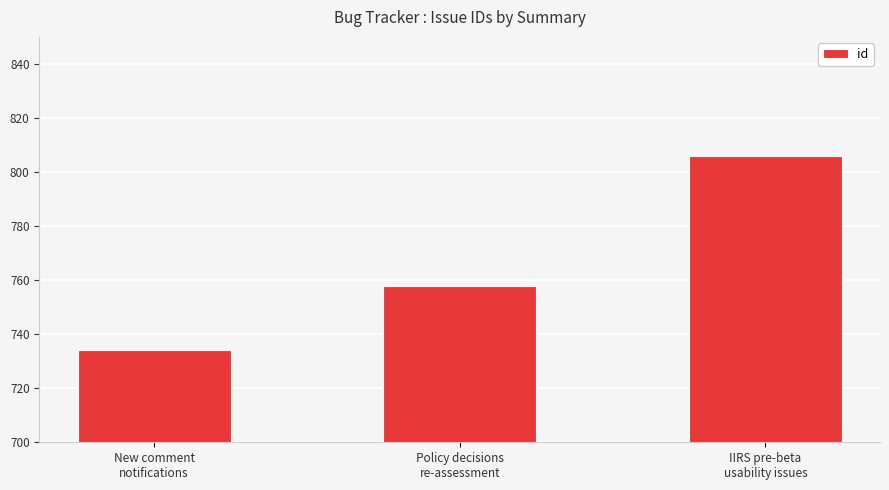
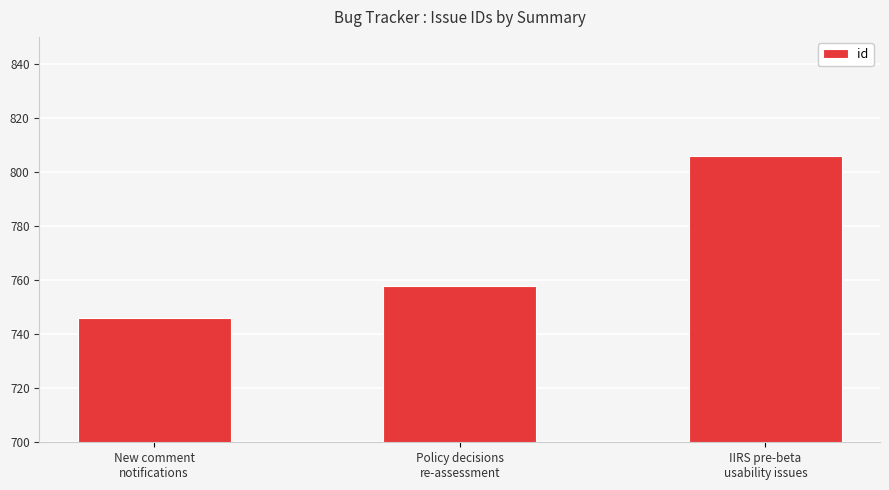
New comment notifications: 734 -> 746
